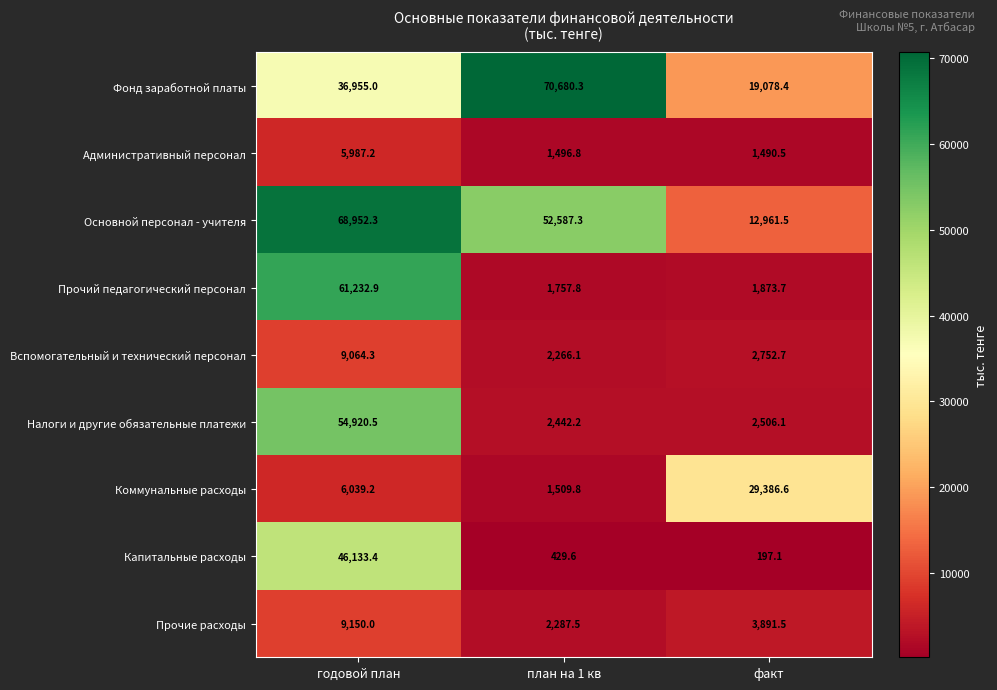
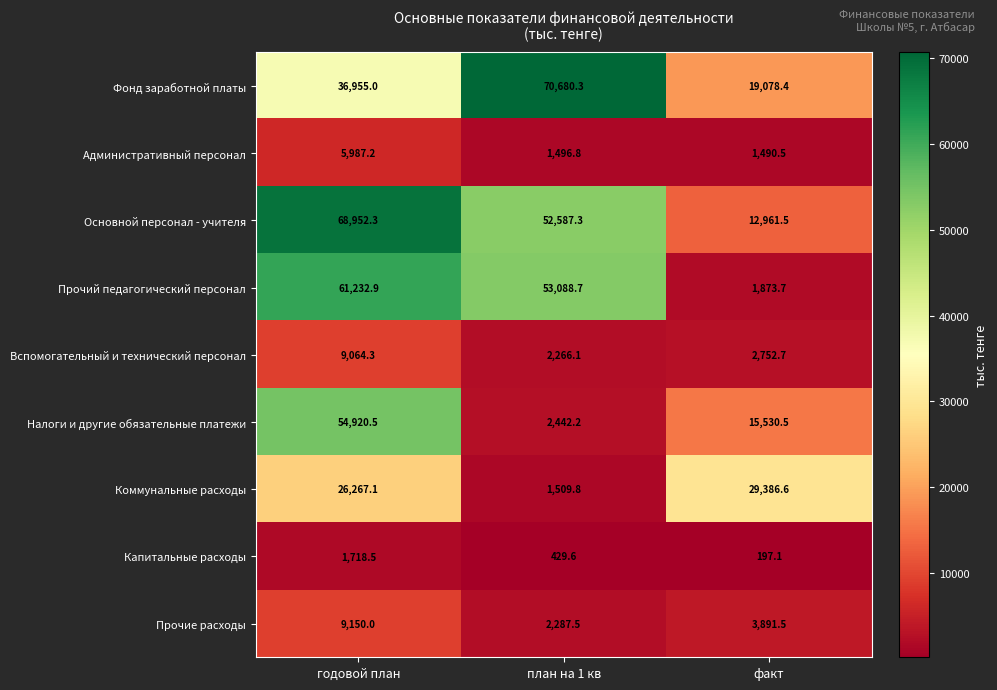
Прочий педагогический персонал, план на 1 кв: 1,757.8 -> 53,088.7
Налоги и другие обязательные платежи, факт: 2,506.1 -> 15,530.5
Коммунальные расходы, годовой план: 6,039.2 -> 26,267.1
Капитальные расходы, годовой план: 46,133.4 -> 1,718.5
